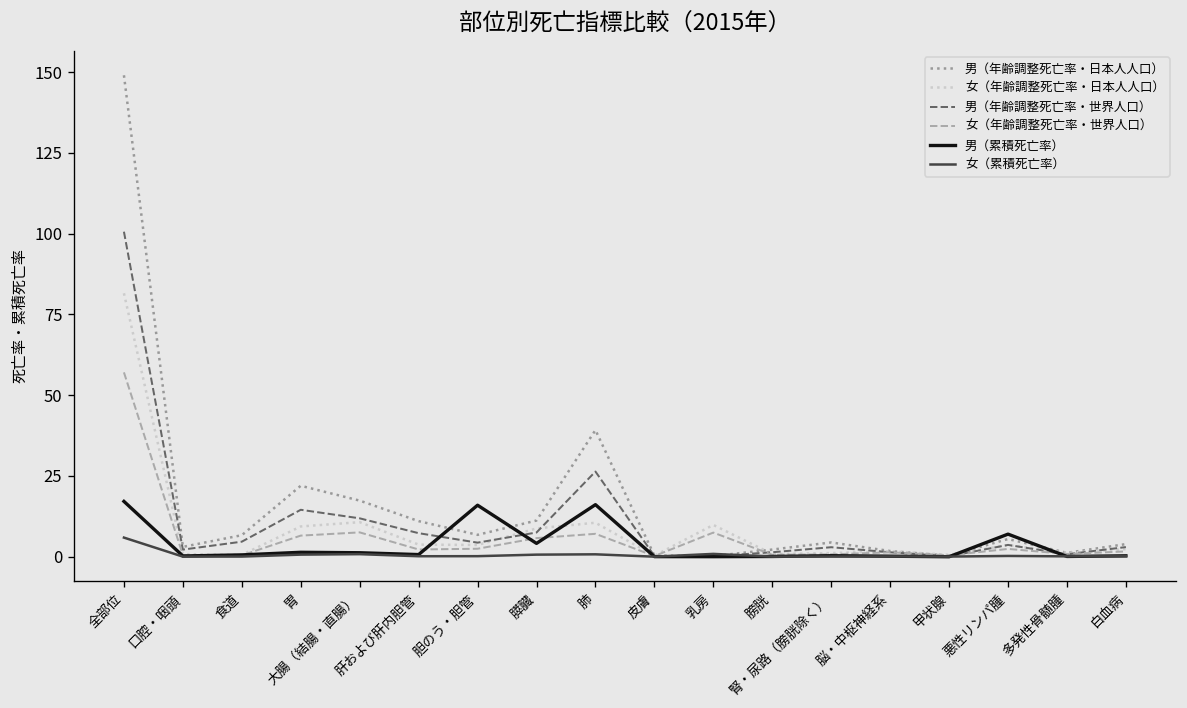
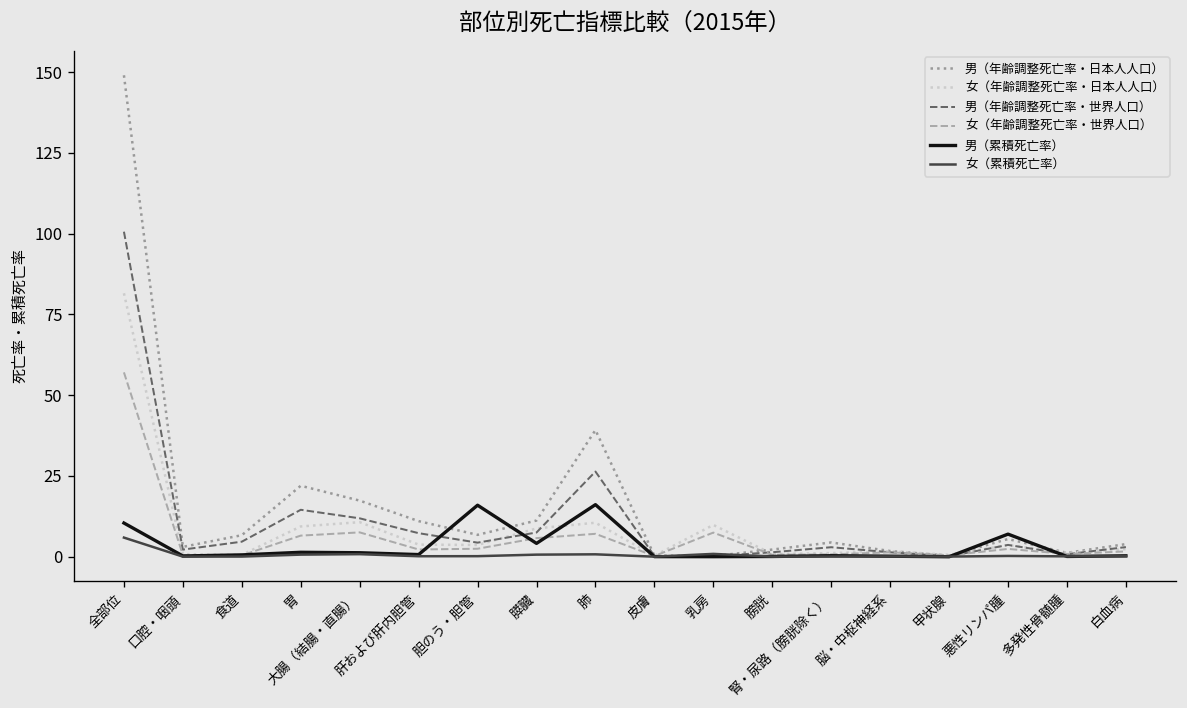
男（累積死亡率）, 全部位: 17 -> 10
